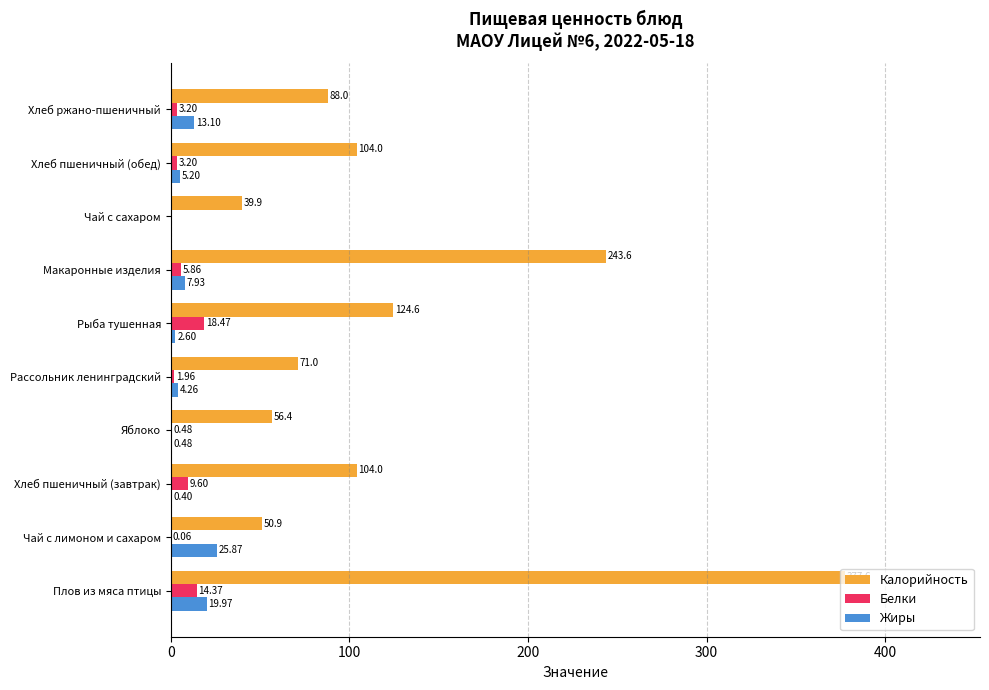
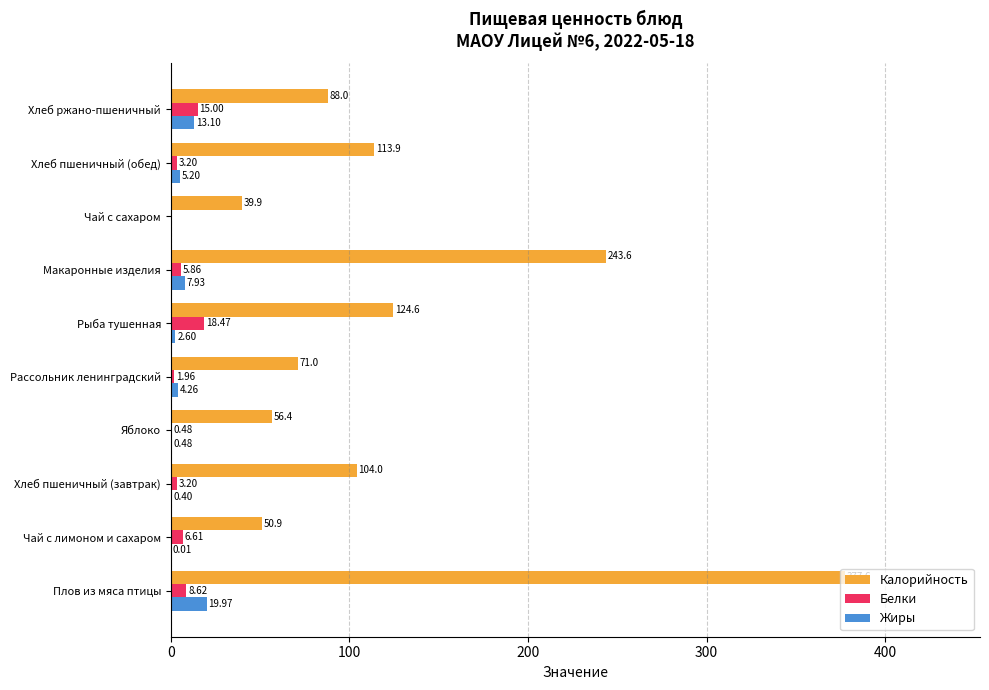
Белки, Хлеб ржано-пшеничный: 3.20 -> 15.00
Калорийность, Хлеб пшеничный (обед): 104.0 -> 113.9
Белки, Хлеб пшеничный (завтрак): 9.60 -> 3.20
Белки, Чай с лимоном и сахаром: 0.06 -> 6.61
Жиры, Чай с лимоном и сахаром: 25.87 -> 0.01
Белки, Плов из мяса птицы: 14.37 -> 8.62
